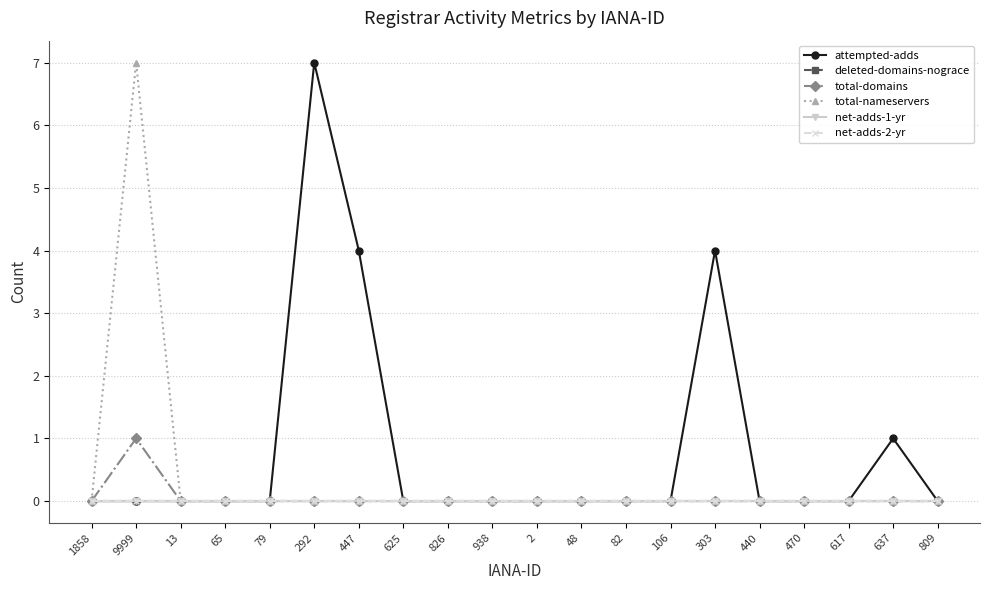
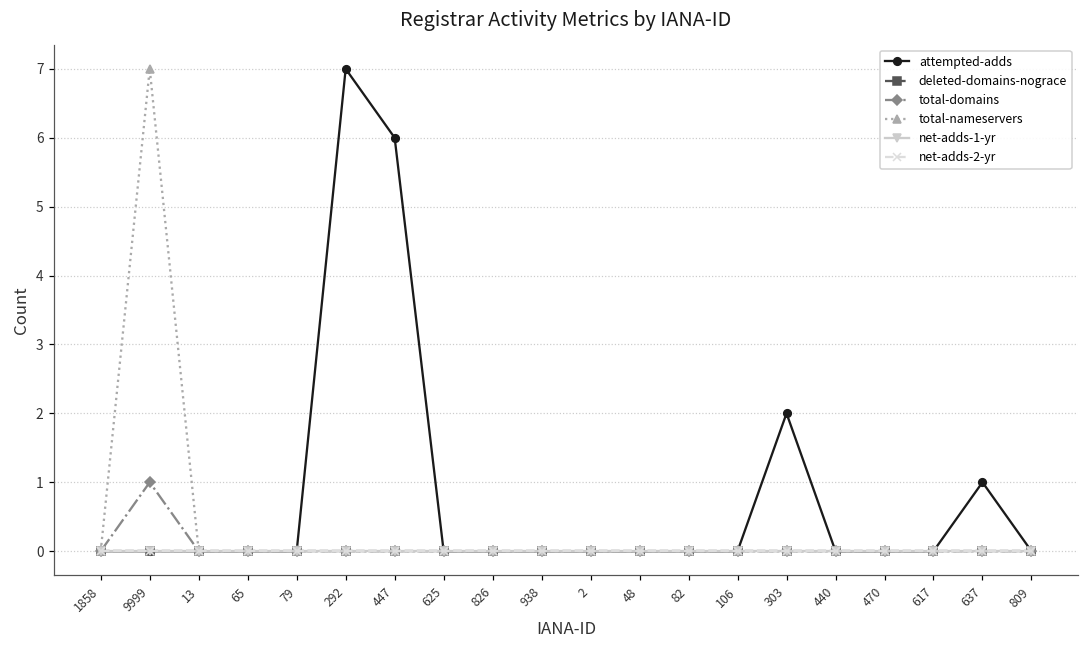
attempted-adds, 447: 4 -> 6
attempted-adds, 303: 4 -> 2
